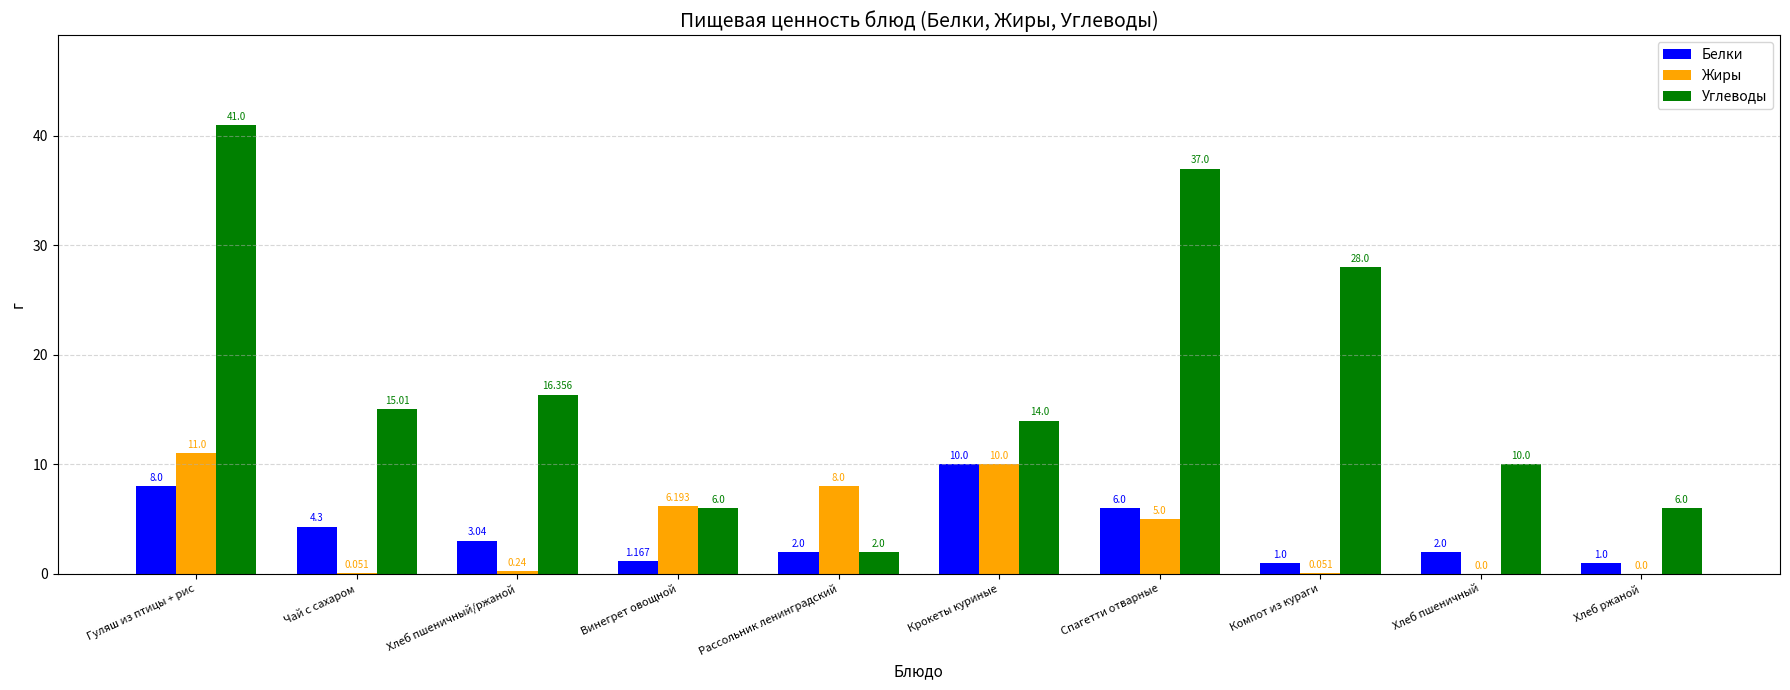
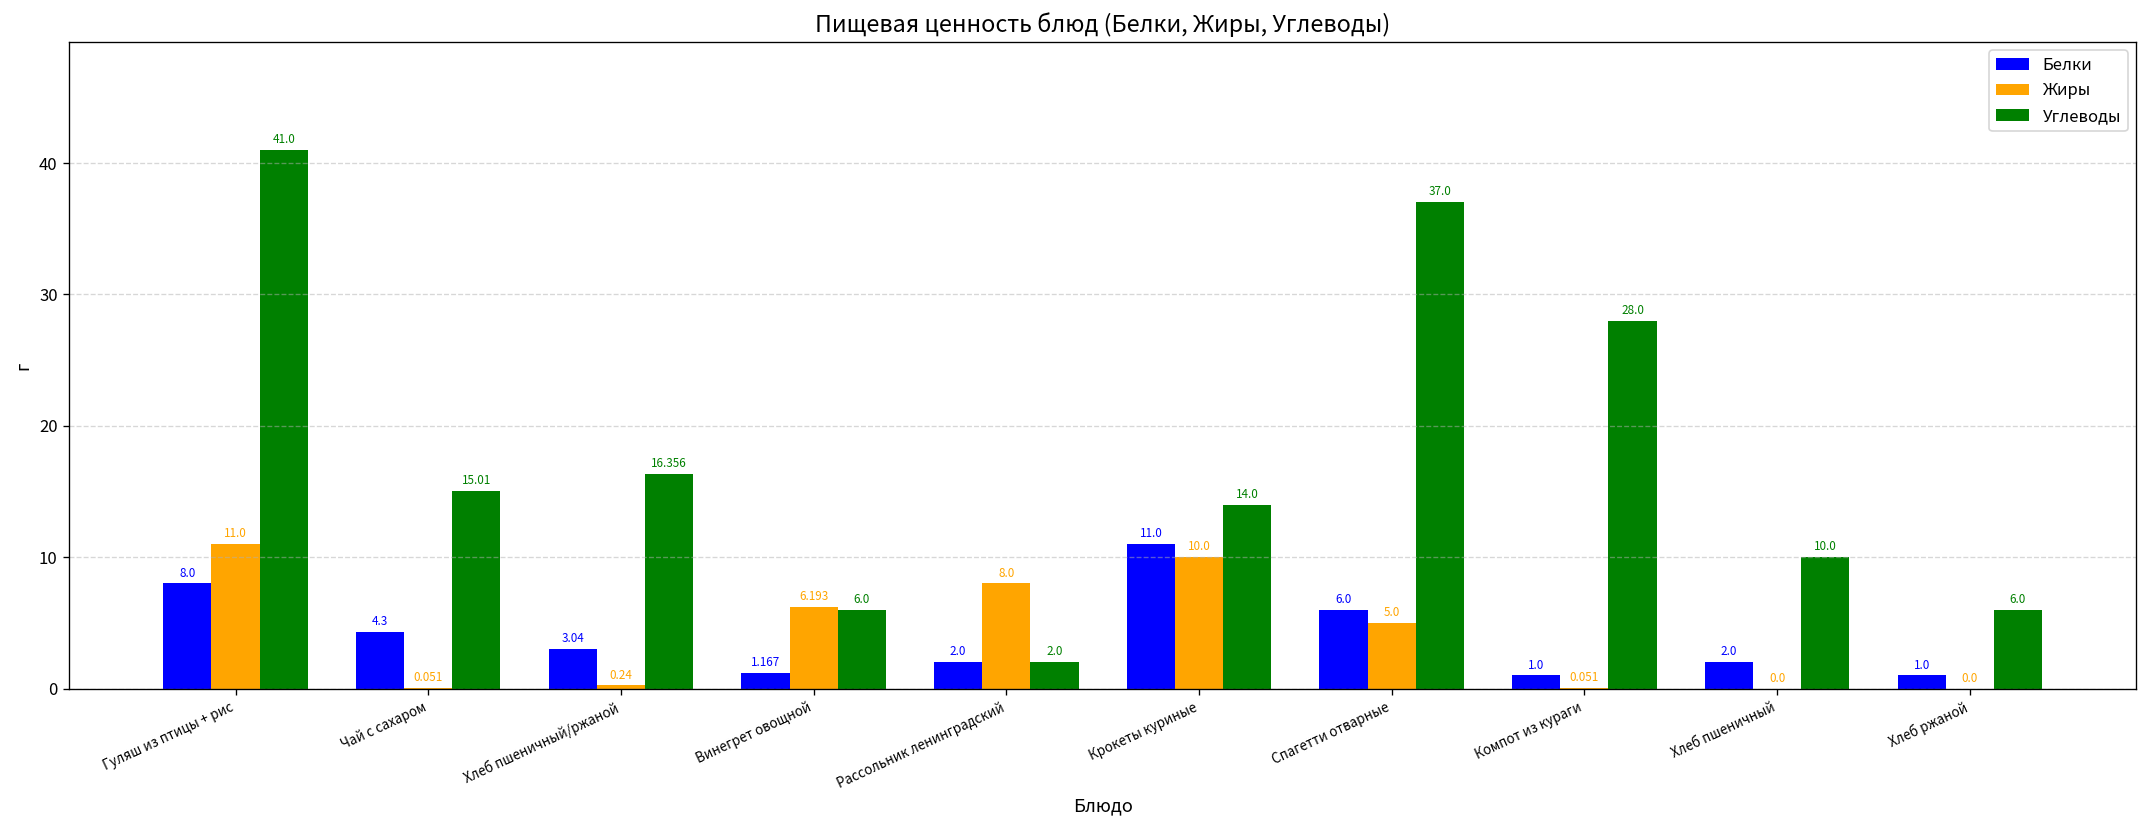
Белки, Крокеты куриные: 10.0 -> 11.0
